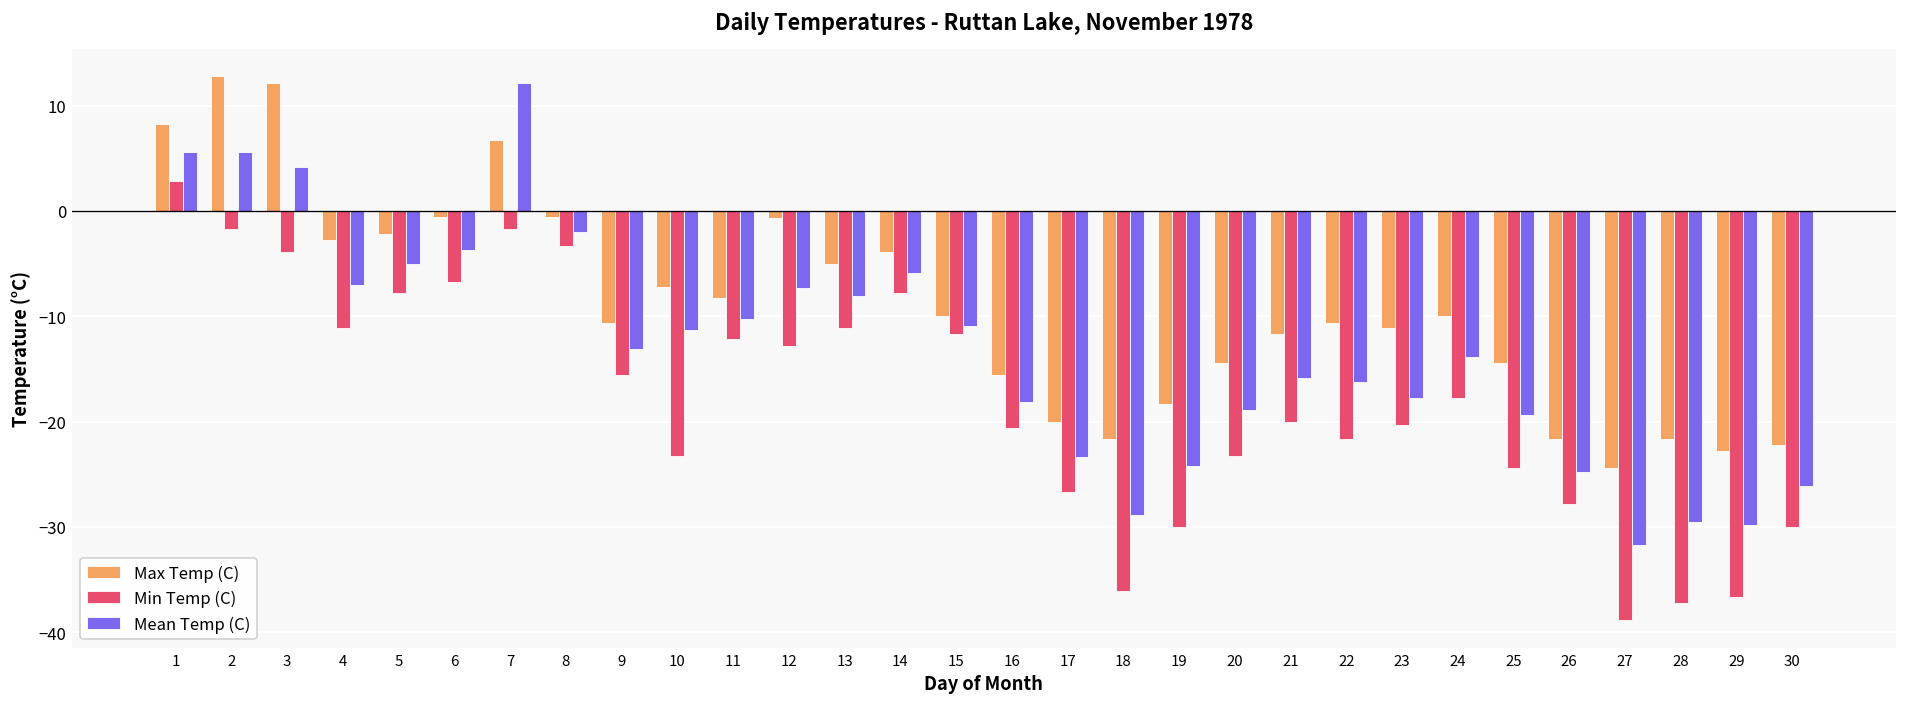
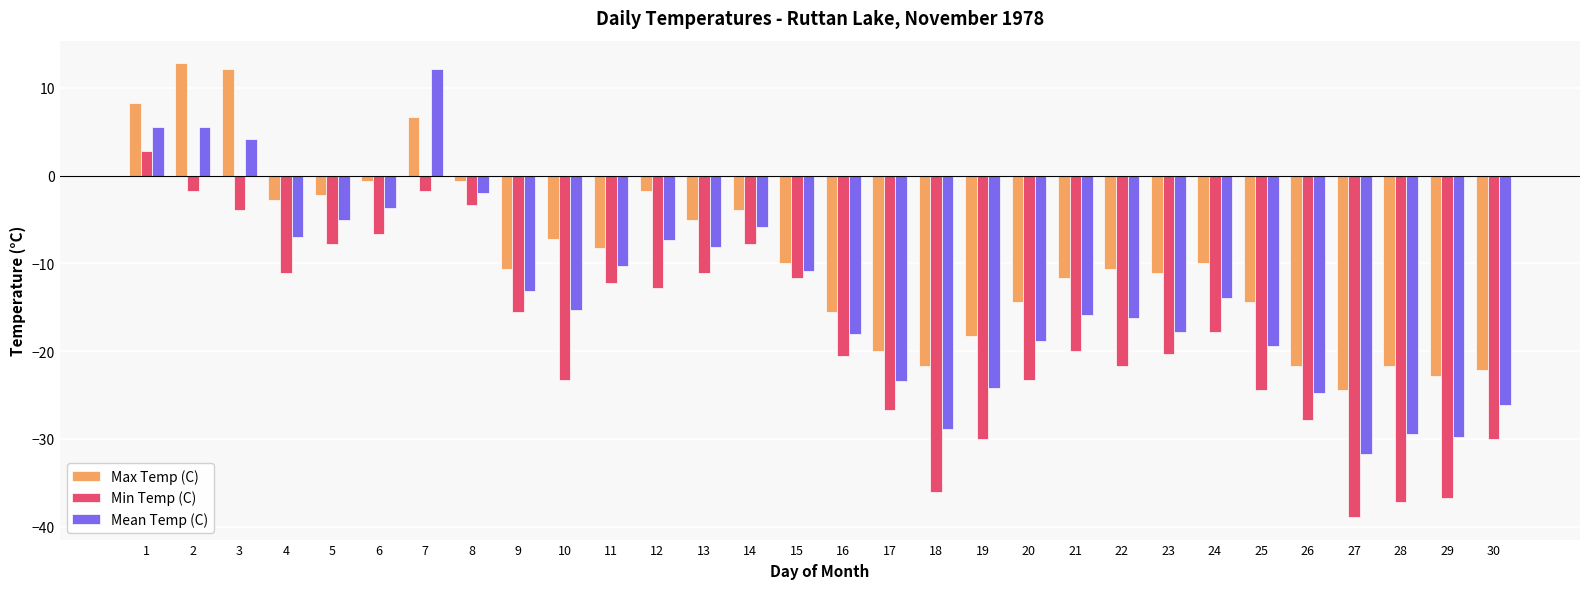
Mean Temp (C), 10: -11 -> -15
Max Temp (C), 12: -1 -> -2
